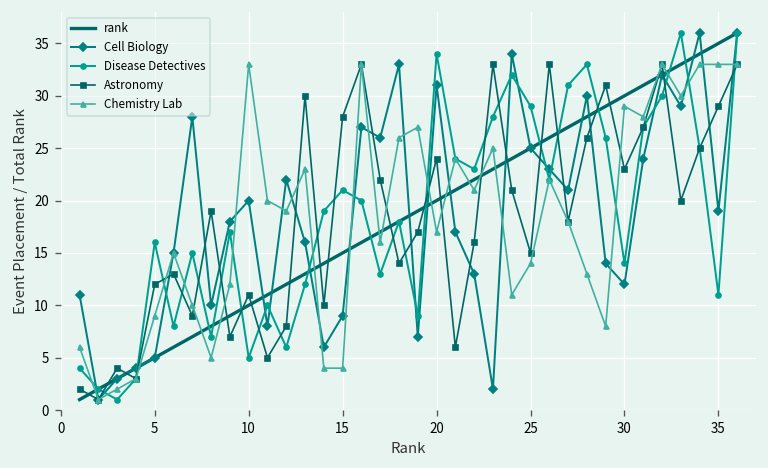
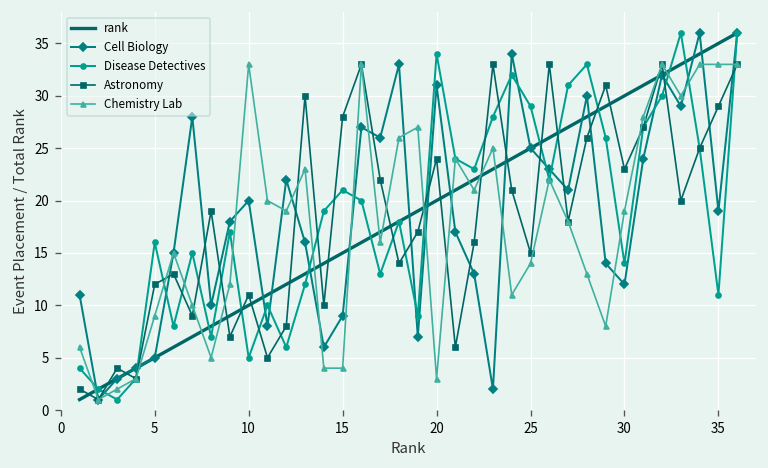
Chemistry Lab, 20: 17 -> 3
Chemistry Lab, 30: 29 -> 19
